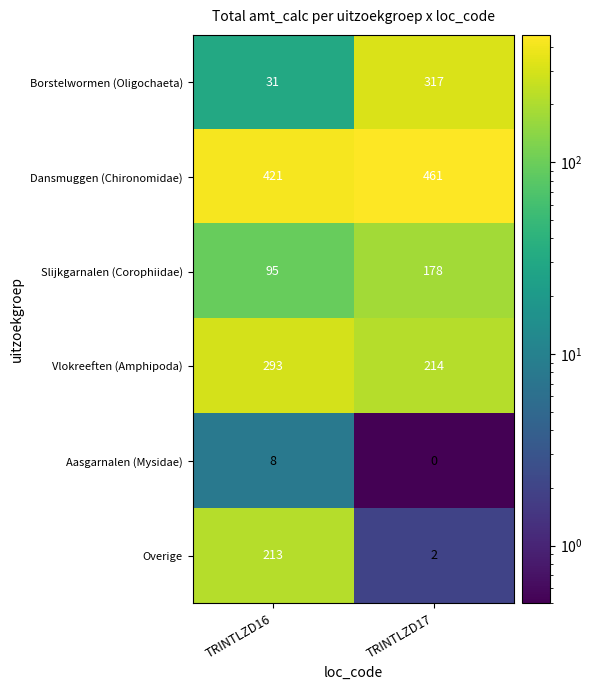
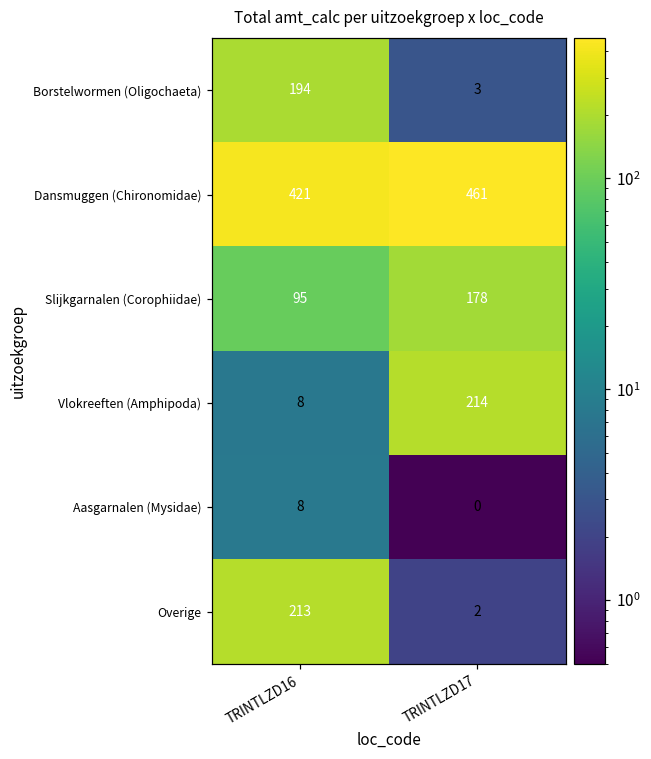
Borstelwormen (Oligochaeta), TRINTLZD16: 31 -> 194
Borstelwormen (Oligochaeta), TRINTLZD17: 317 -> 3
Vlokreeften (Amphipoda), TRINTLZD16: 293 -> 8
